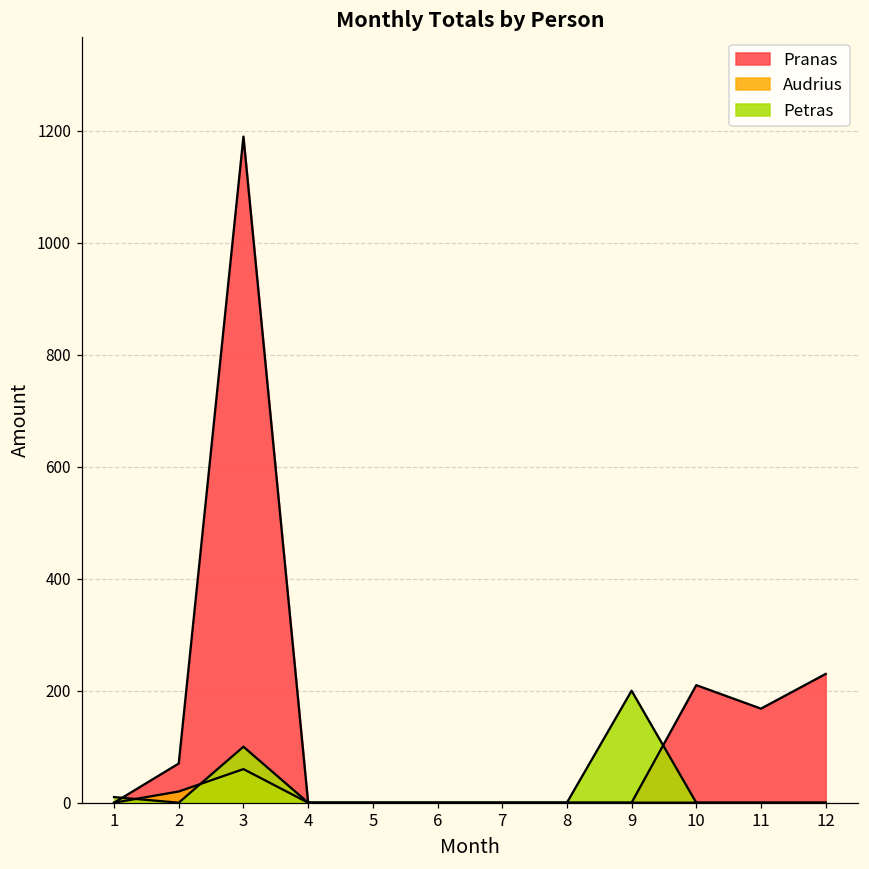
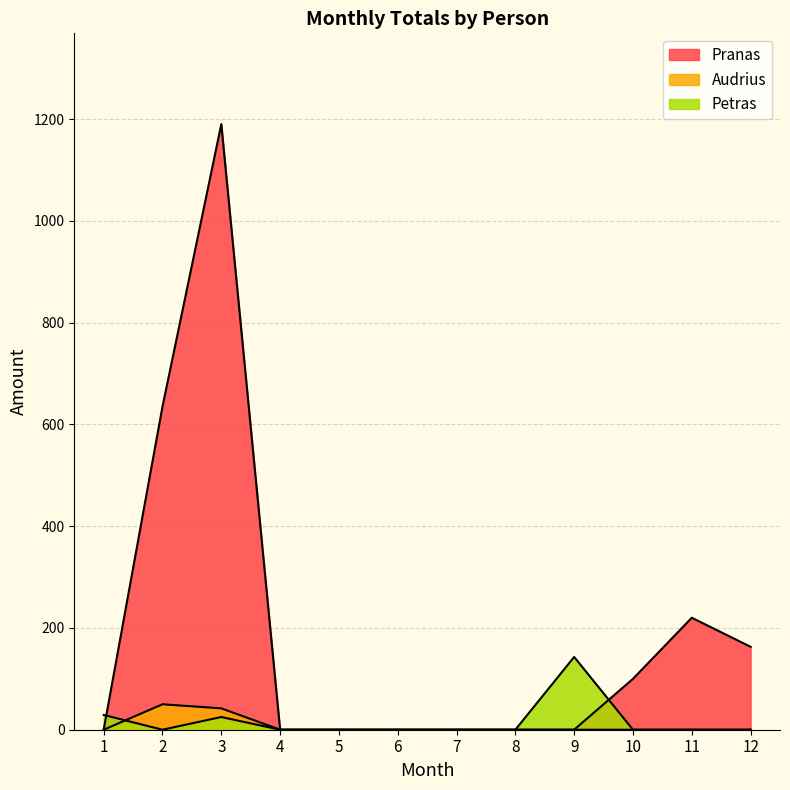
Petras, 1: 10 -> 30
Pranas, 2: 70 -> 640
Audrius, 2: 20 -> 50
Audrius, 3: 60 -> 40
Petras, 3: 100 -> 30
Petras, 9: 200 -> 140
Pranas, 10: 210 -> 100
Pranas, 11: 170 -> 220
Pranas, 12: 230 -> 160
